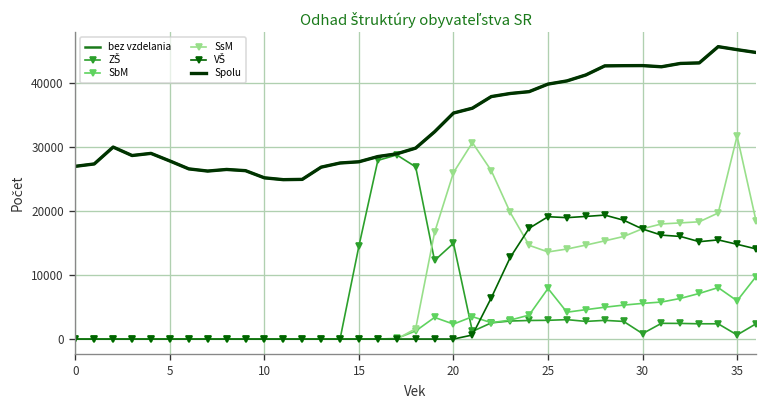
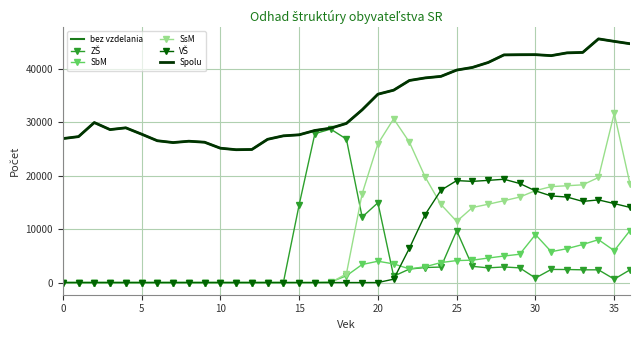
SbM, 20: 2000 -> 4000
ZŠ, 25: 3000 -> 10000
SbM, 25: 8000 -> 4000
SsM, 25: 14000 -> 11000
SbM, 30: 6000 -> 9000
